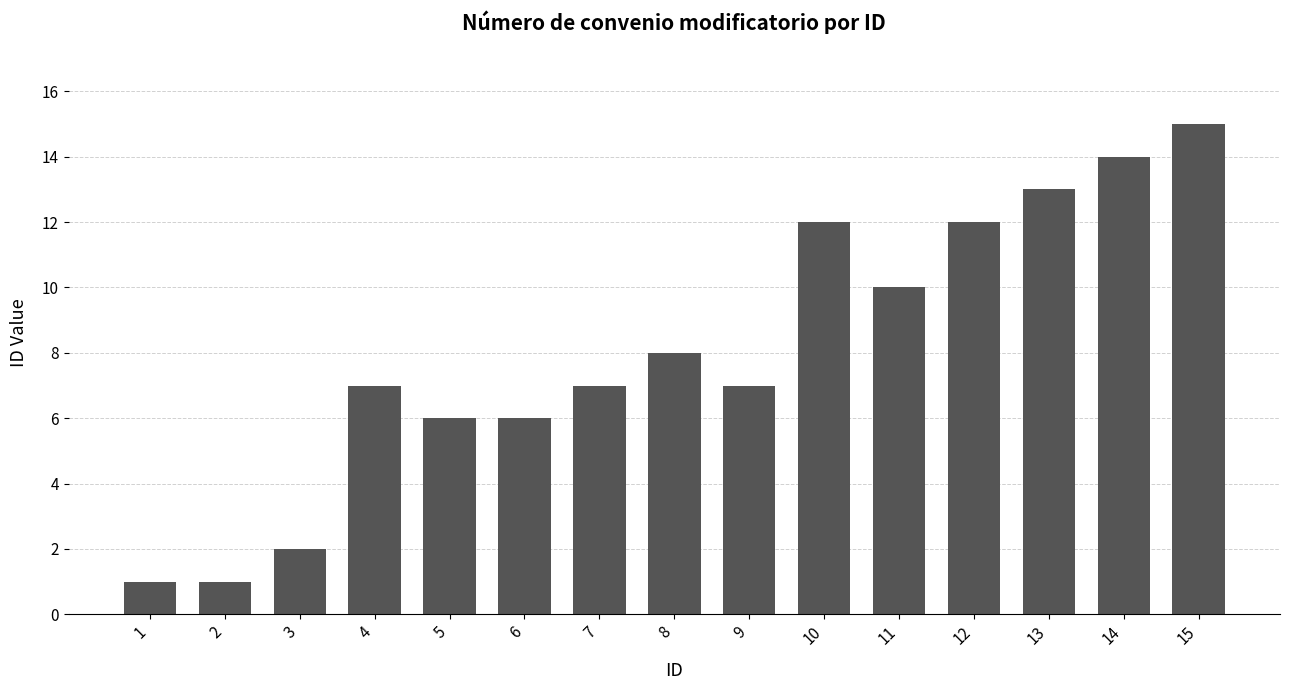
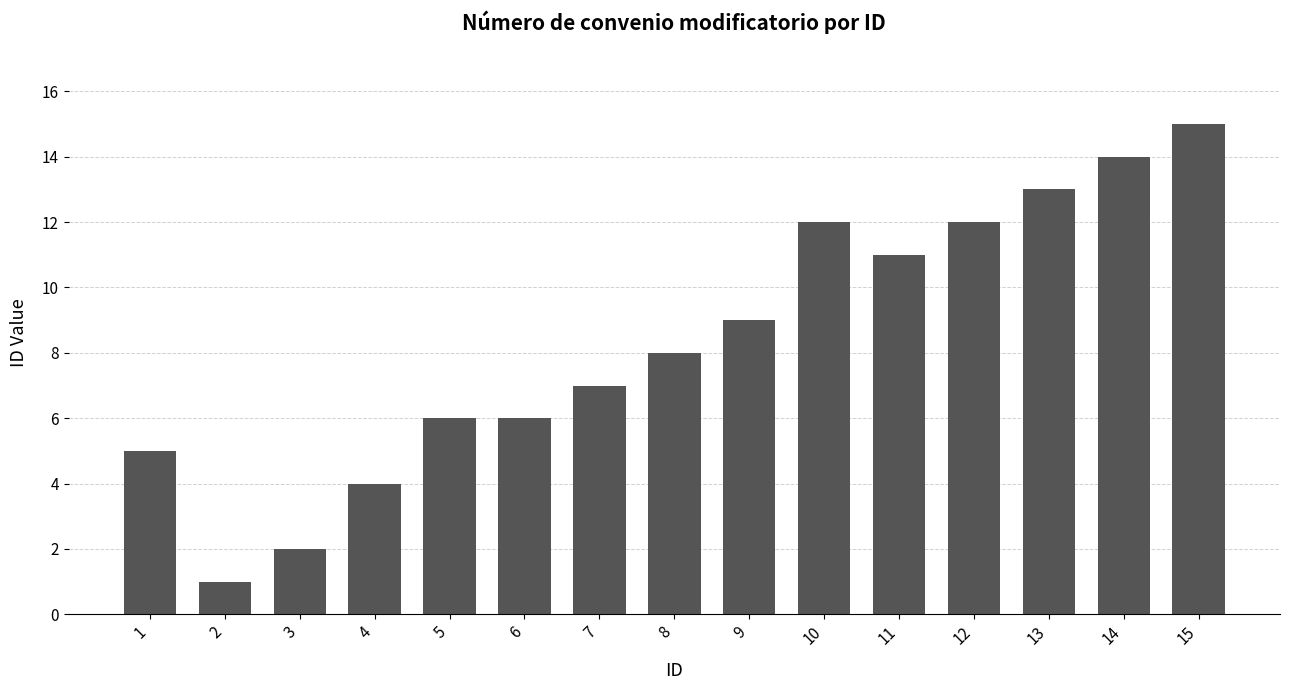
1: 1 -> 5
4: 7 -> 4
9: 7 -> 9
11: 10 -> 11
